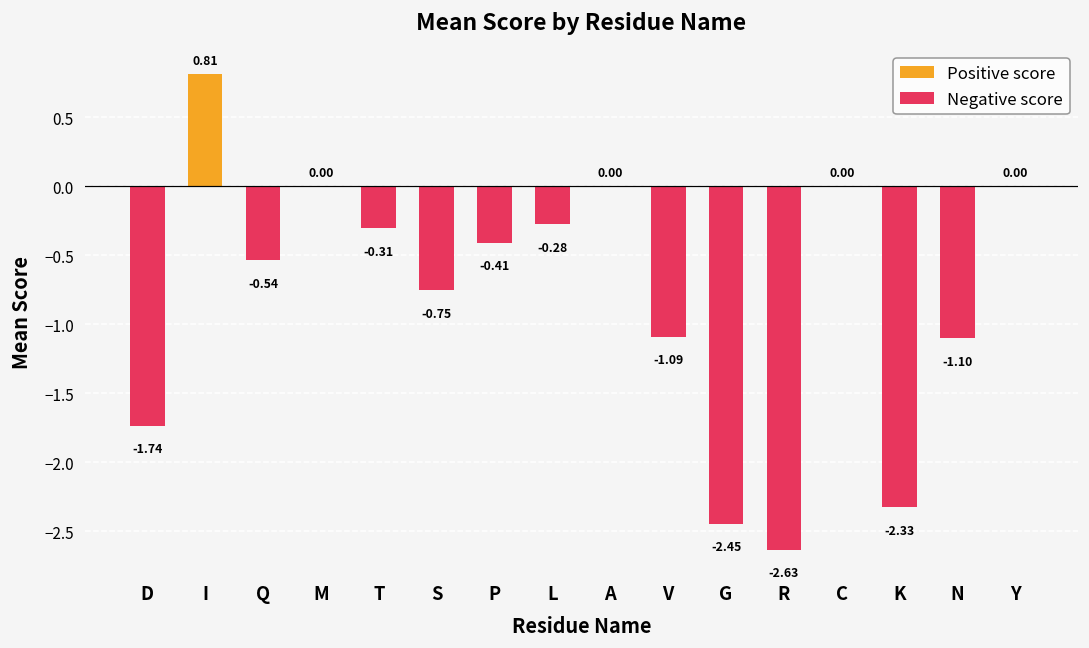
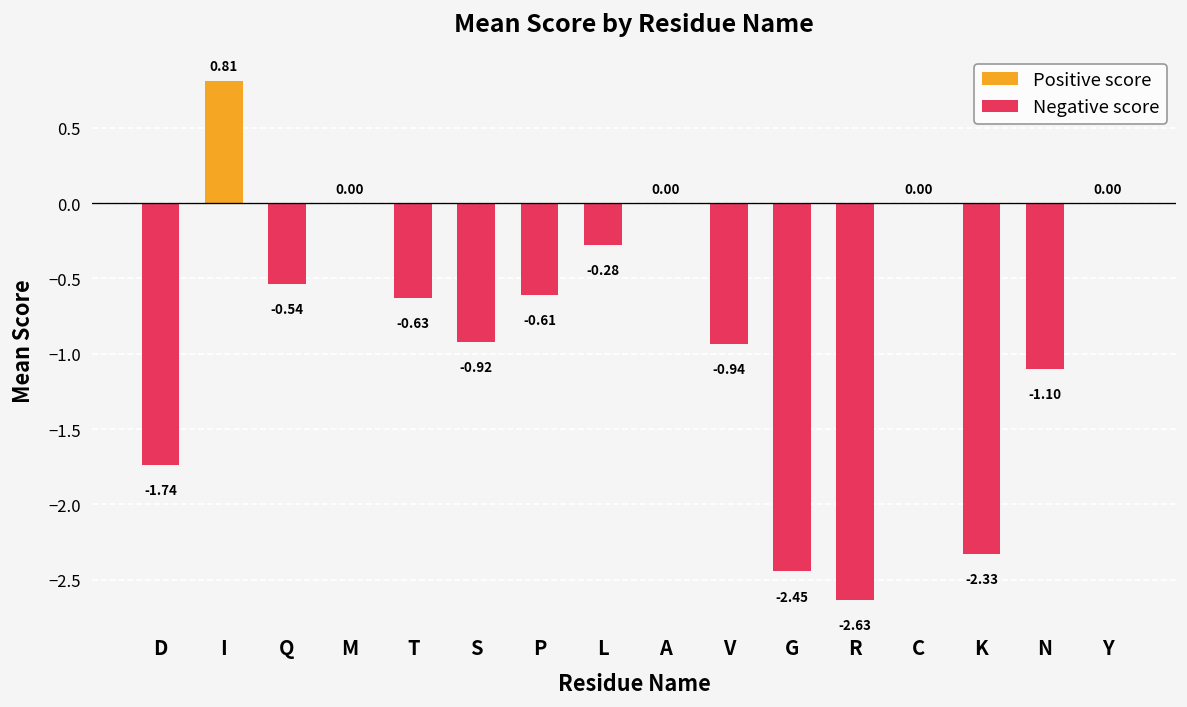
Negative score, T: -0.31 -> -0.63
Negative score, S: -0.75 -> -0.92
Negative score, P: -0.41 -> -0.61
Negative score, V: -1.09 -> -0.94
